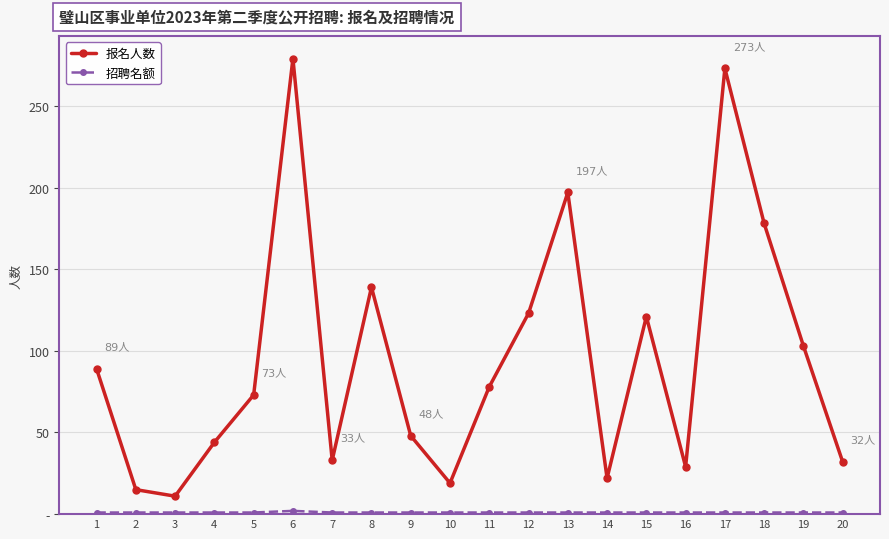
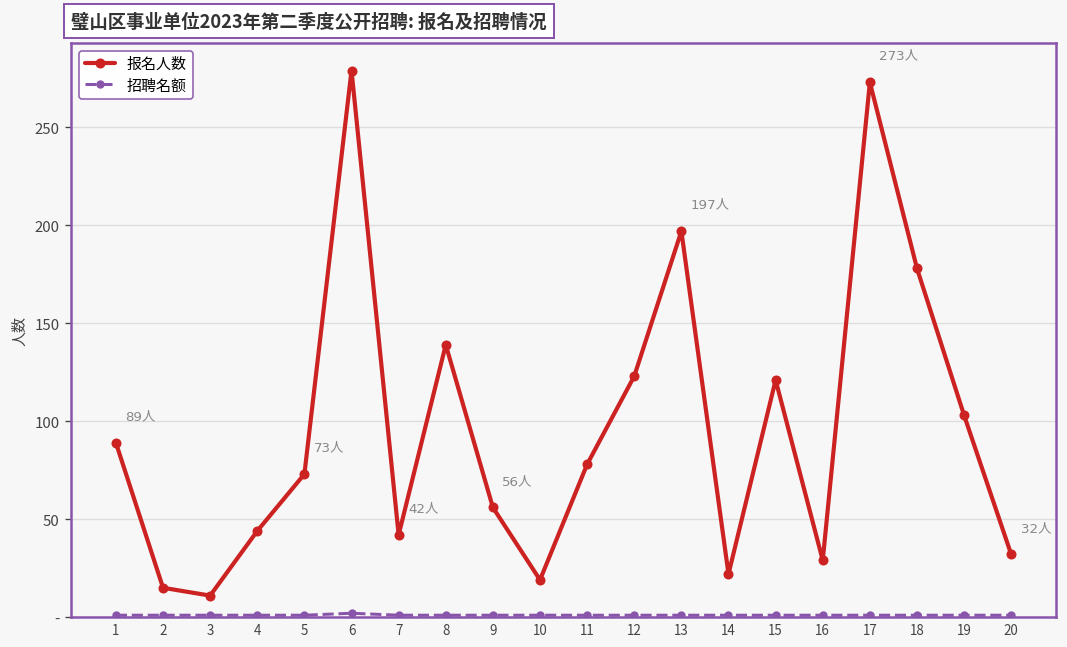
报名人数, 7: 33人 -> 42人
报名人数, 9: 48人 -> 56人
